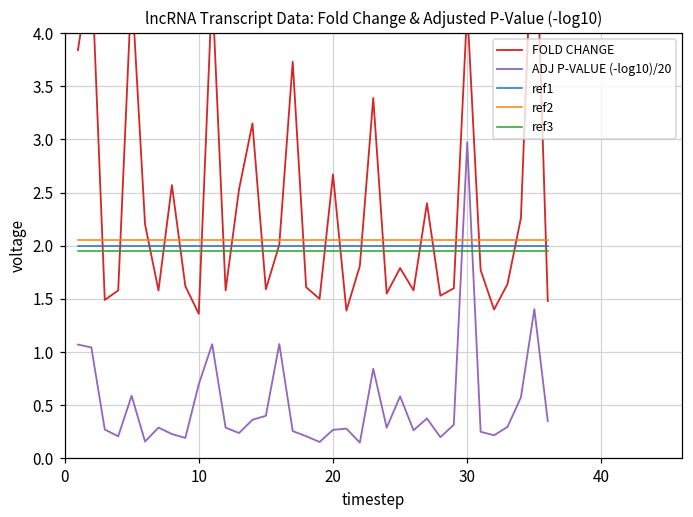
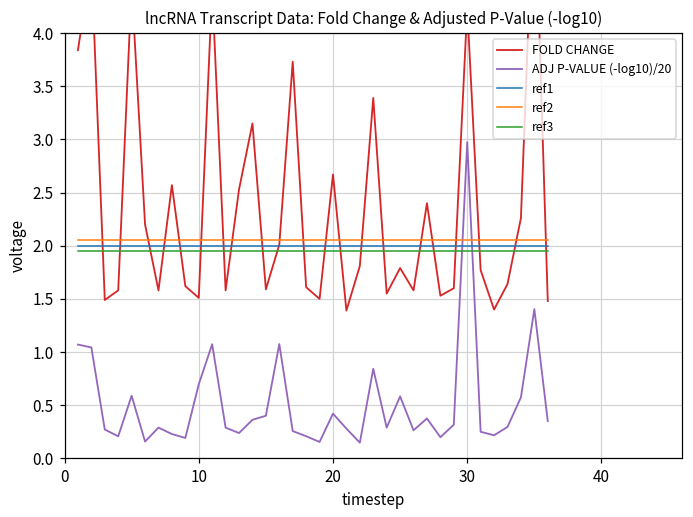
FOLD CHANGE, 10: 1.4 -> 1.5
ADJ P-VALUE (-log10)/20, 20: 0.3 -> 0.4
